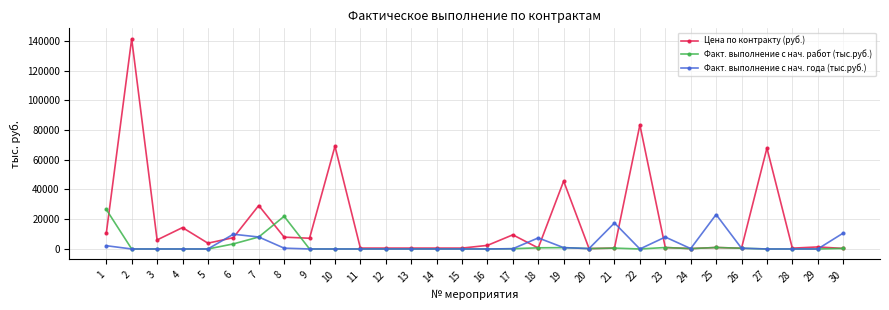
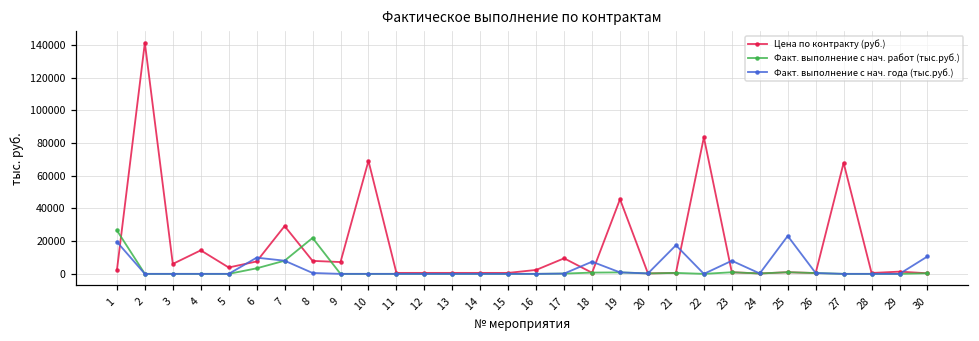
Цена по контракту (руб.), 1: 10000 -> 2000
Факт. выполнение с нач. года (тыс.руб.), 1: 2000 -> 20000
